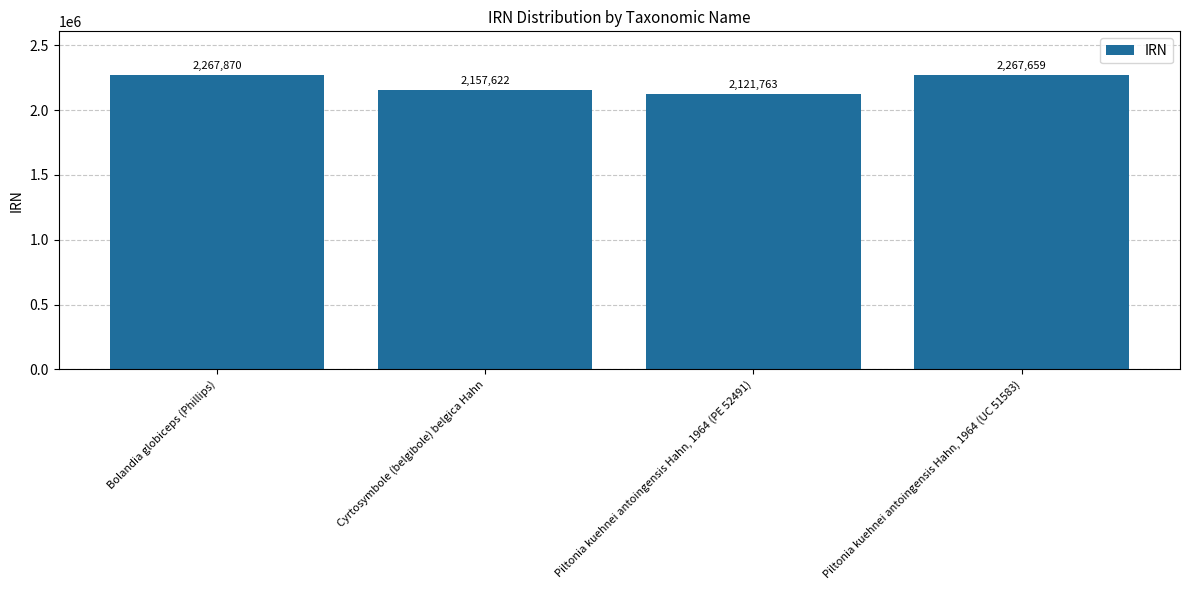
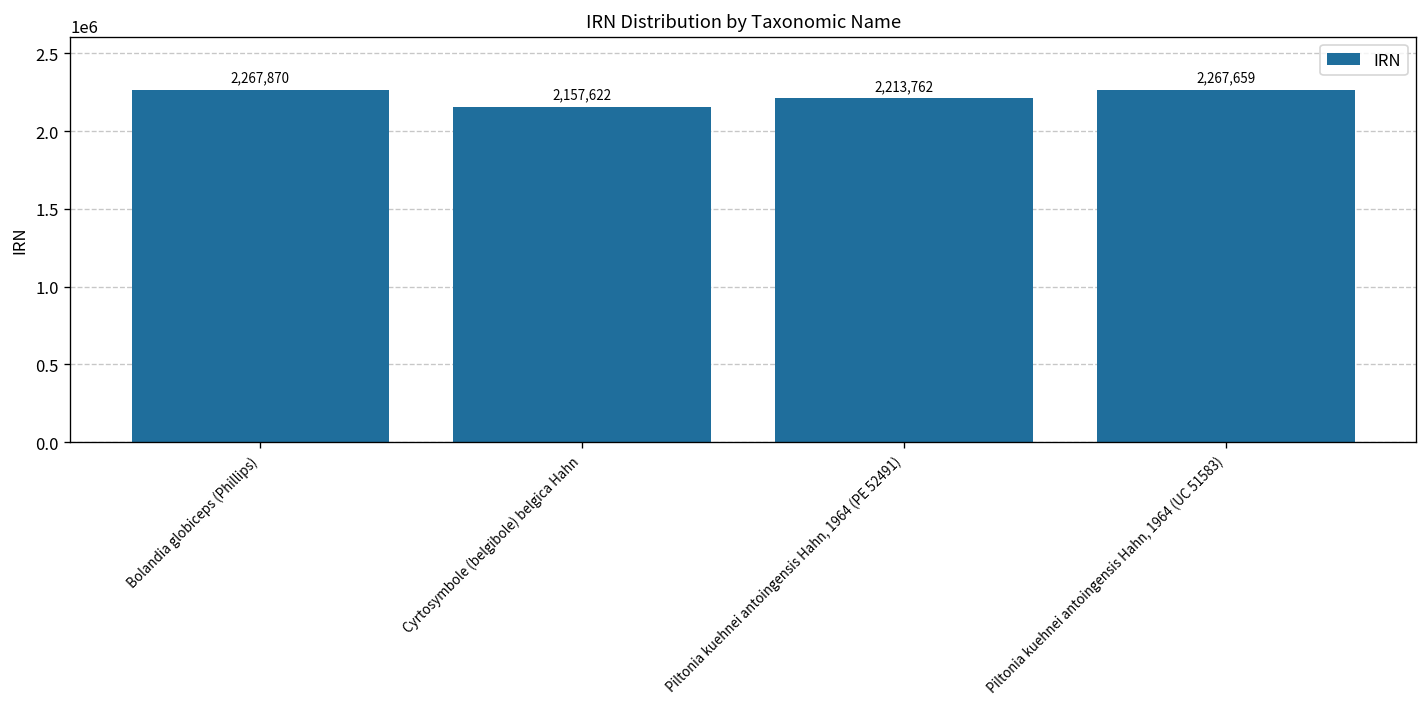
Piltonia kuehnei antoingensis Hahn, 1964 (PE 52491): 2,121,763 -> 2,213,762
